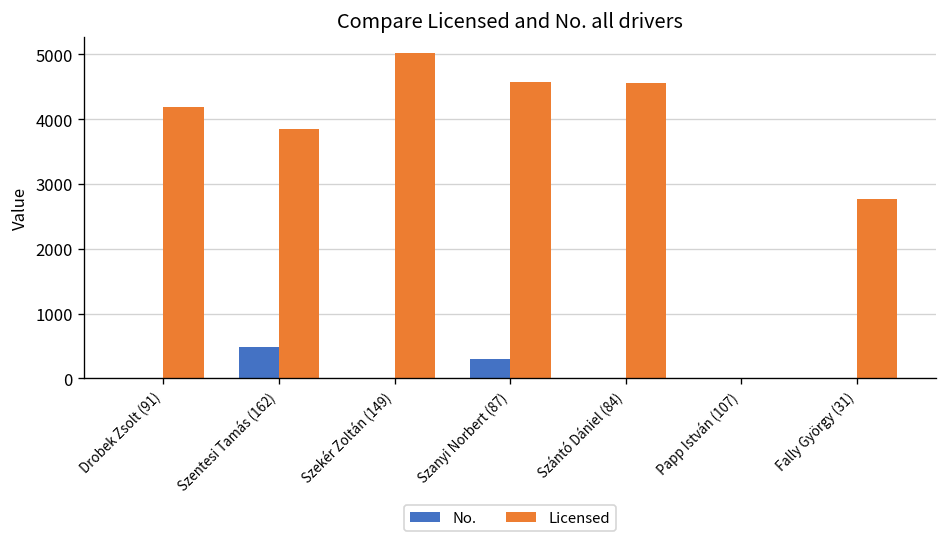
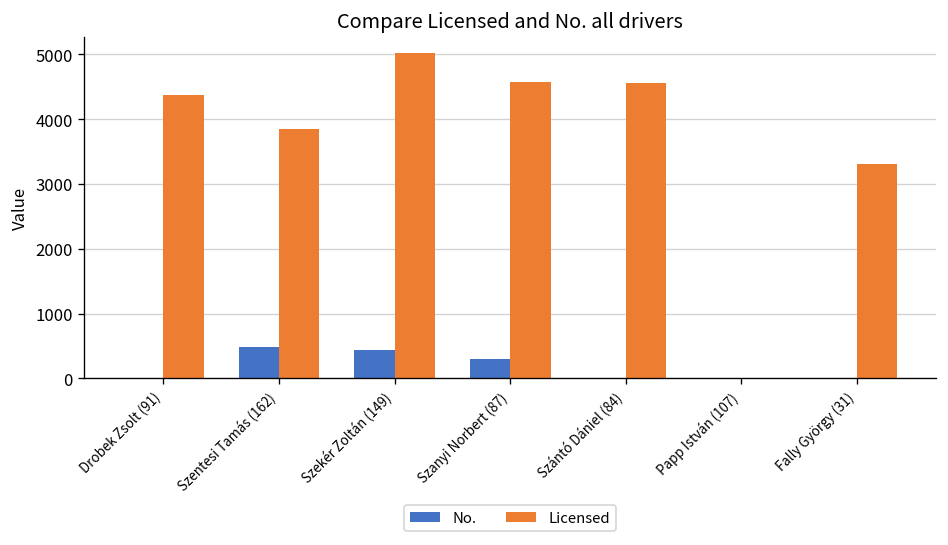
Licensed, Drobek Zsolt (91): 4200 -> 4400
No., Szekér Zoltán (149): 0 -> 400
Licensed, Fally György (31): 2800 -> 3300
